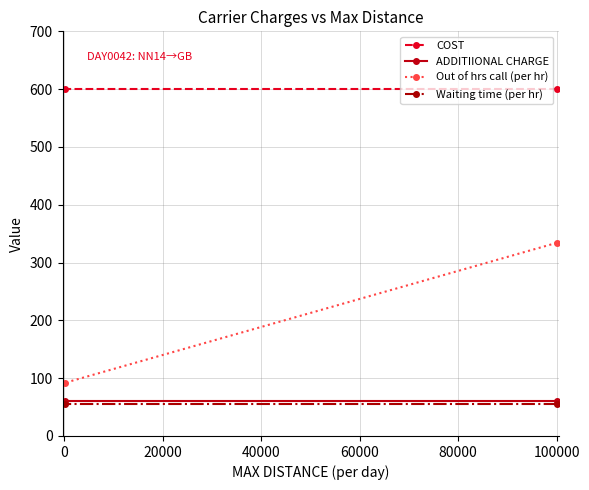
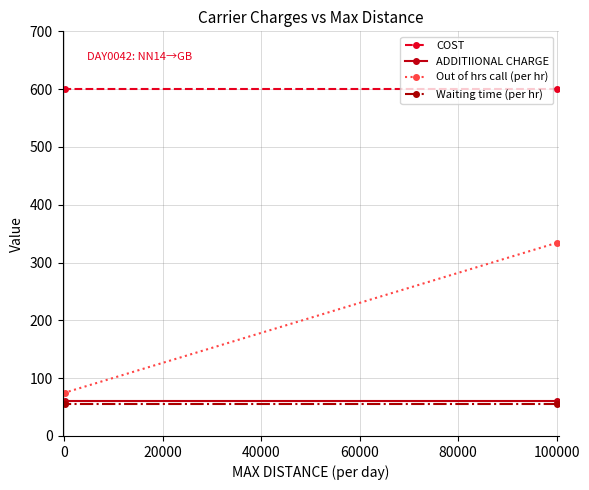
Out of hrs call (per hr), 0: 90 -> 80
